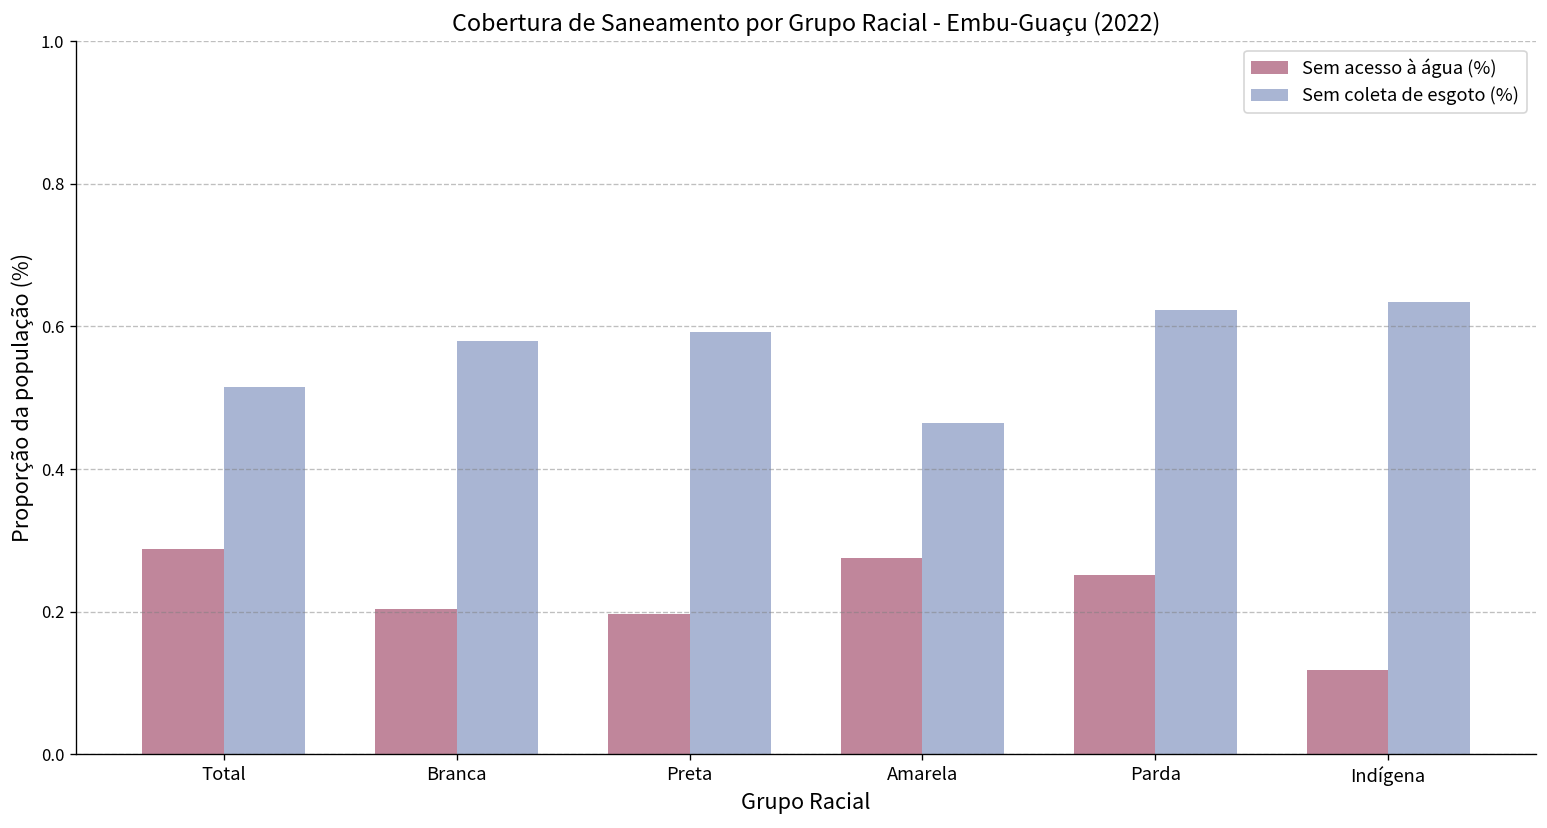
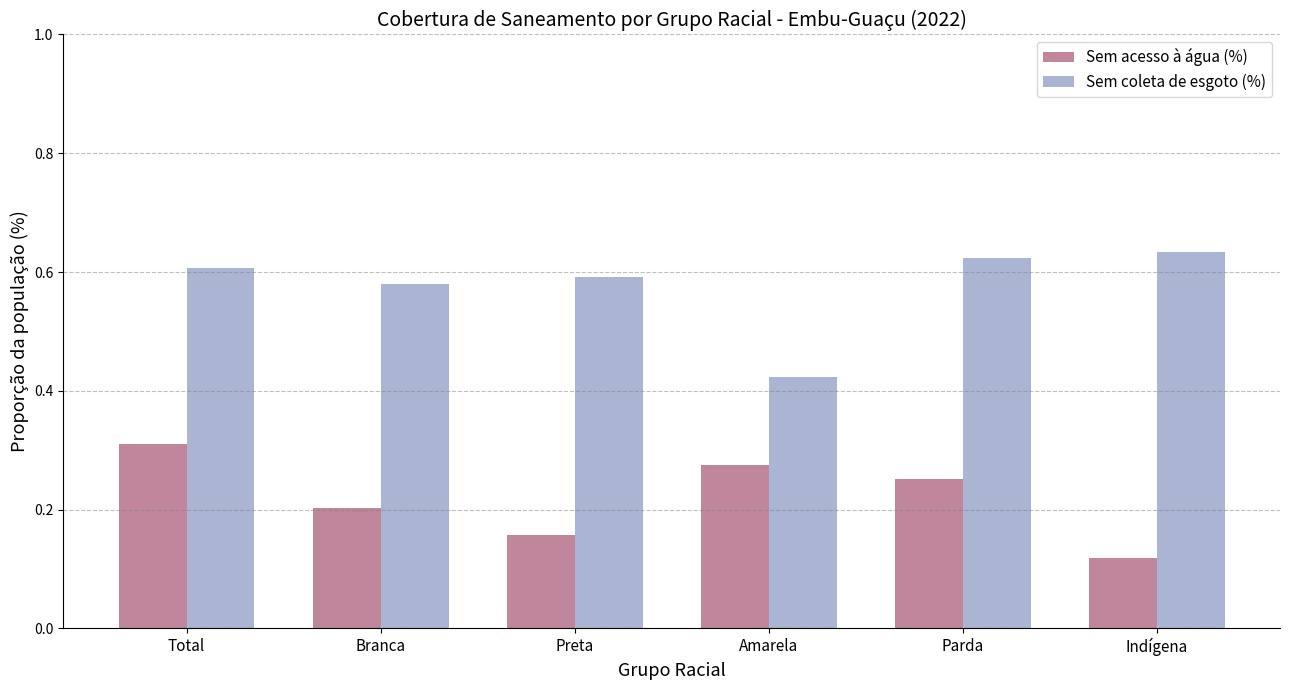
Sem acesso à água (%), Total: 0.29 -> 0.31
Sem coleta de esgoto (%), Total: 0.52 -> 0.61
Sem acesso à água (%), Preta: 0.20 -> 0.16
Sem coleta de esgoto (%), Amarela: 0.46 -> 0.42
